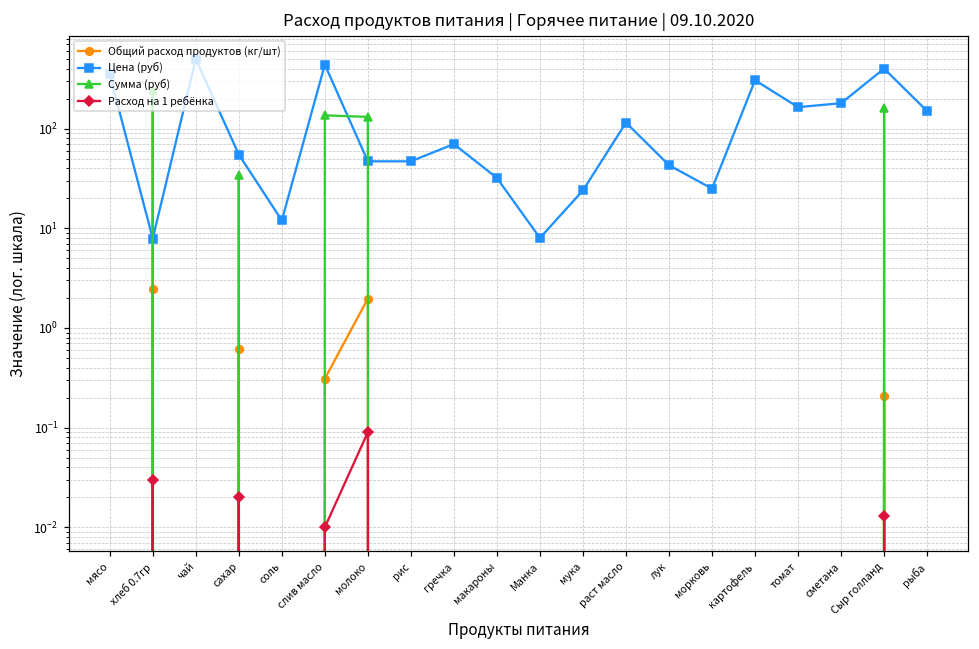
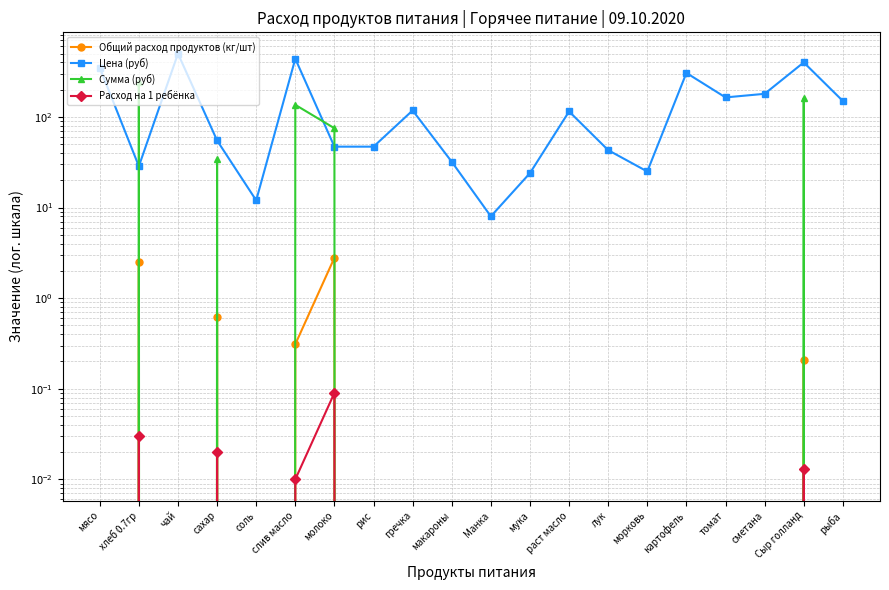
Цена (руб), хлеб 0.7гр: 8 -> 29
Общий расход продуктов (кг/шт), молоко: 2.0 -> 2.8
Сумма (руб), молоко: 130 -> 80
Цена (руб), гречка: 70 -> 120
